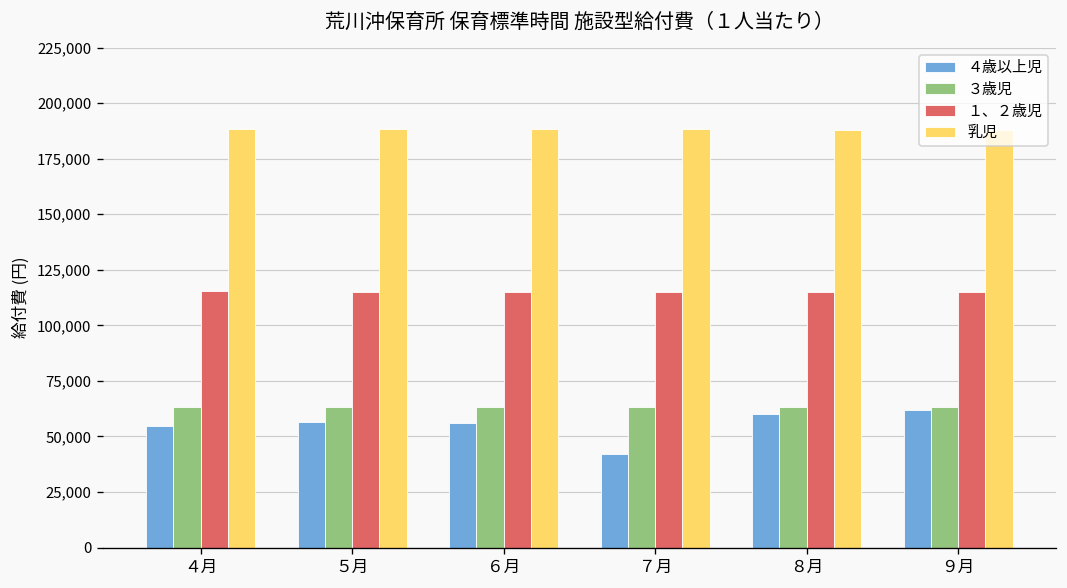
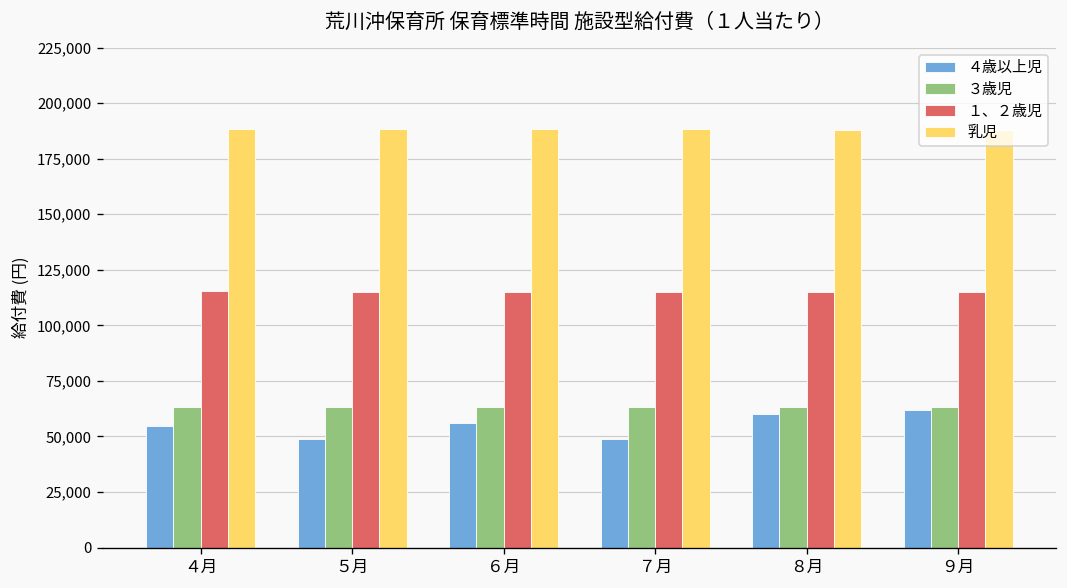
４歳以上児, ５月: 57,000 -> 49,000
４歳以上児, ７月: 42,000 -> 49,000
